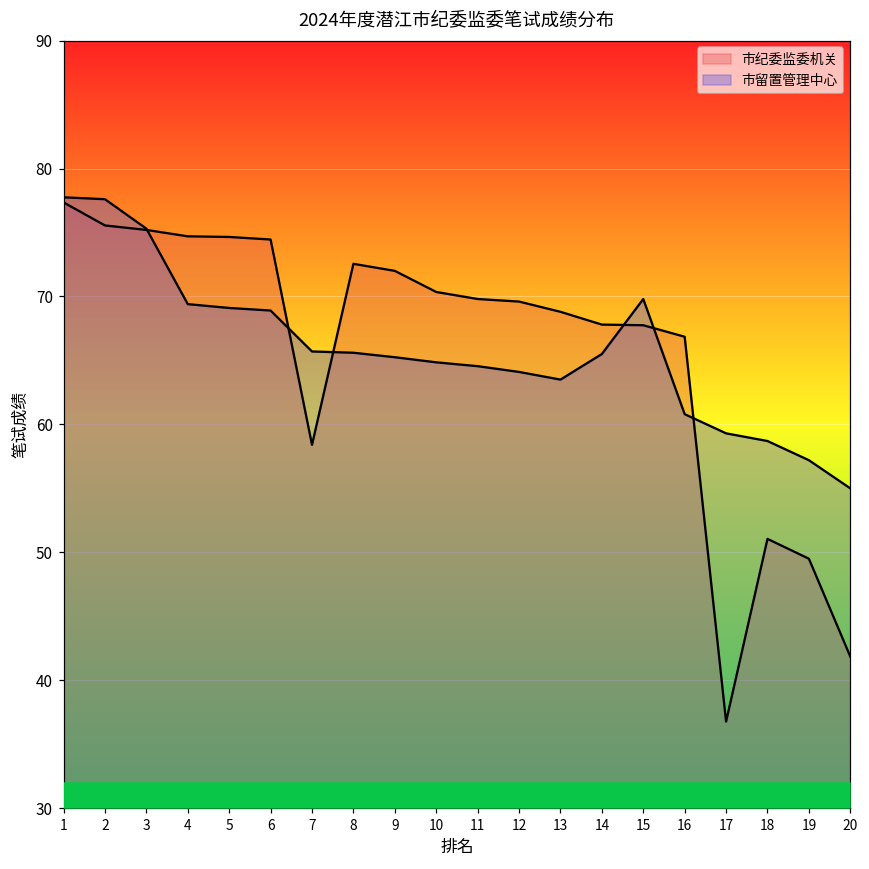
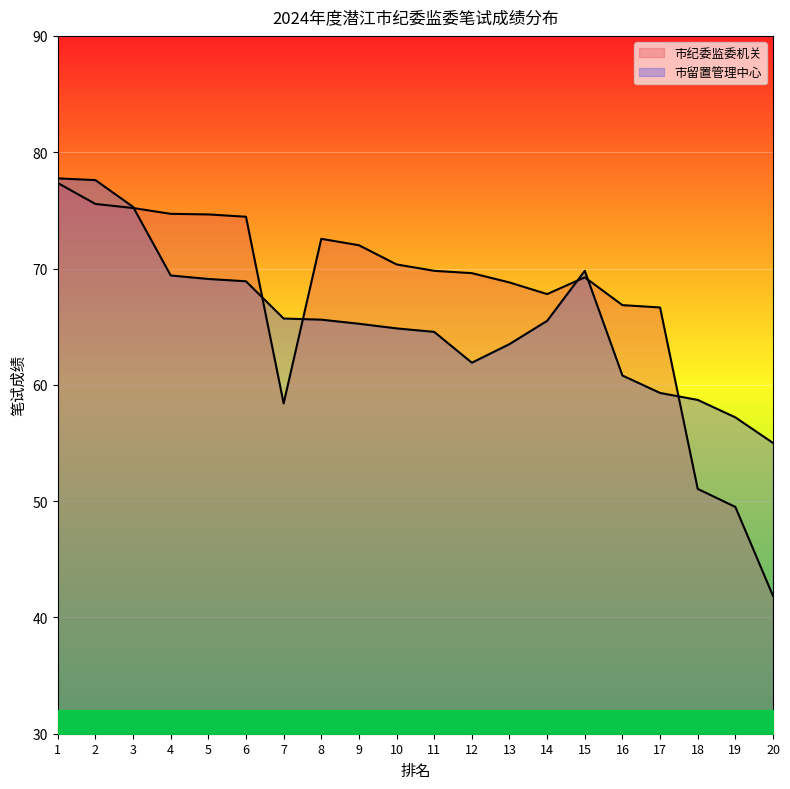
市留置管理中心, 12: 64.1 -> 61.9
市纪委监委机关, 15: 67.8 -> 69.2
市纪委监委机关, 17: 36.8 -> 66.7
